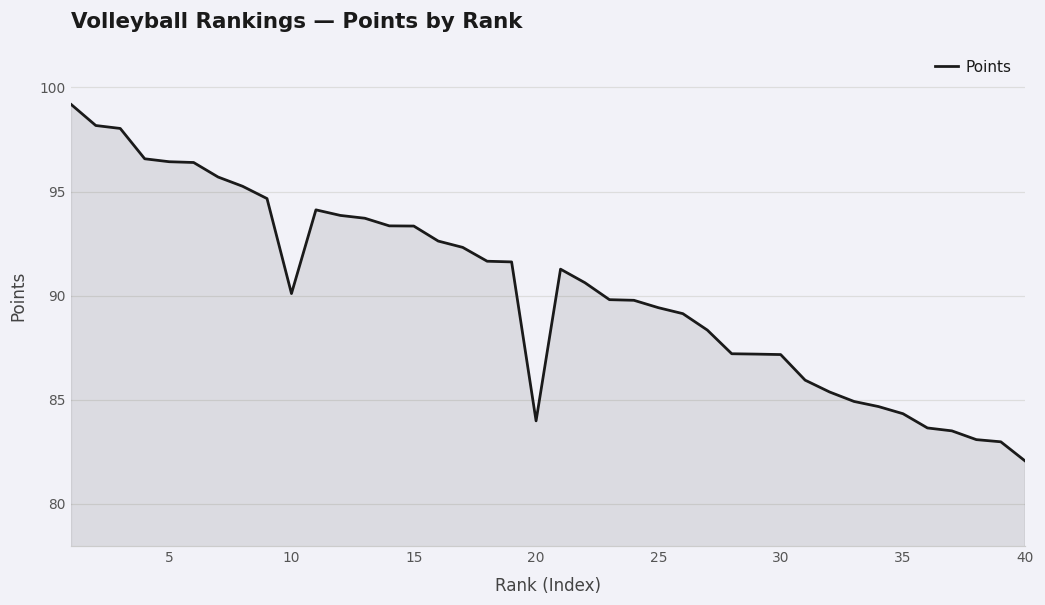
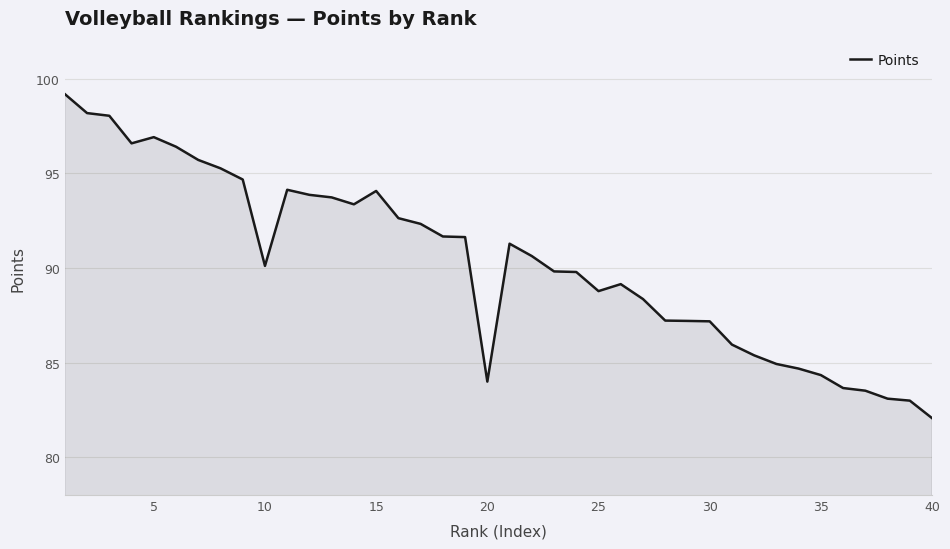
5: 96.4 -> 96.9
15: 93.3 -> 94.1
25: 89.4 -> 88.8
